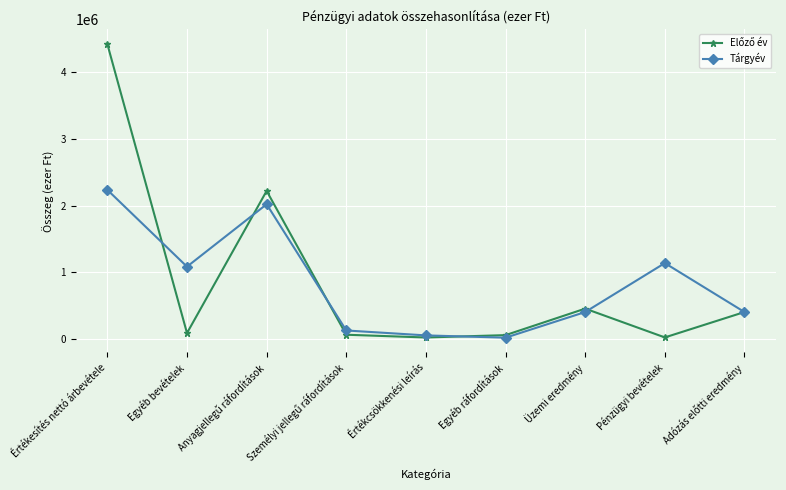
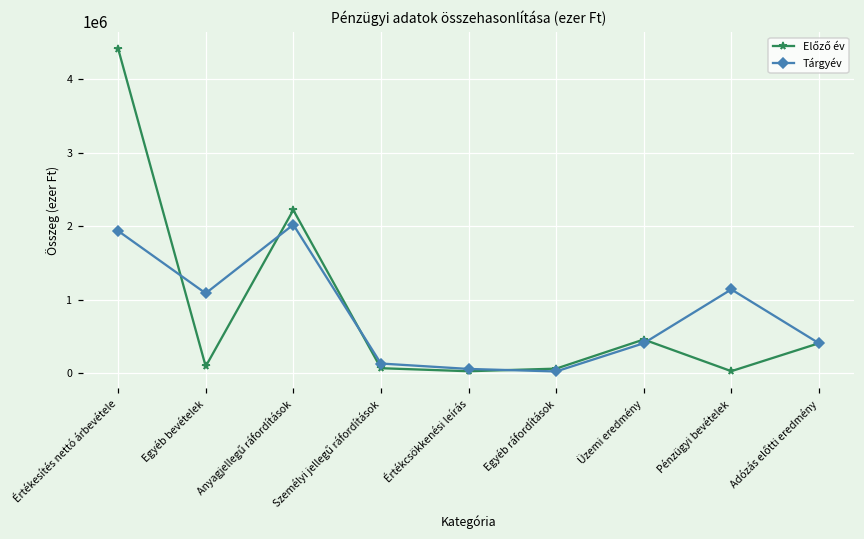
Tárgyév, Értékesítés nettó árbevétele: 2200000 -> 1900000
